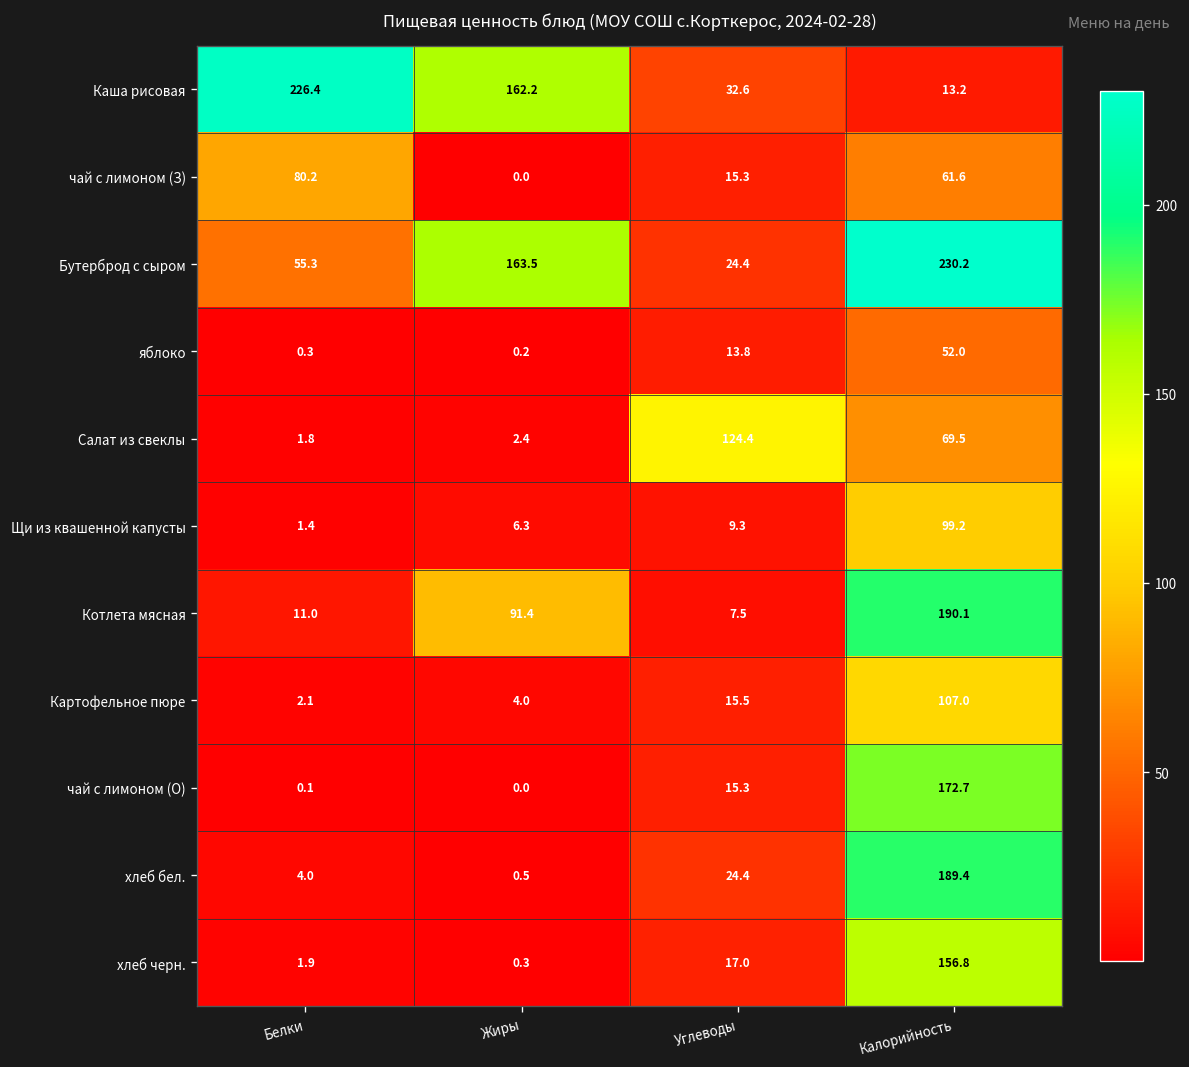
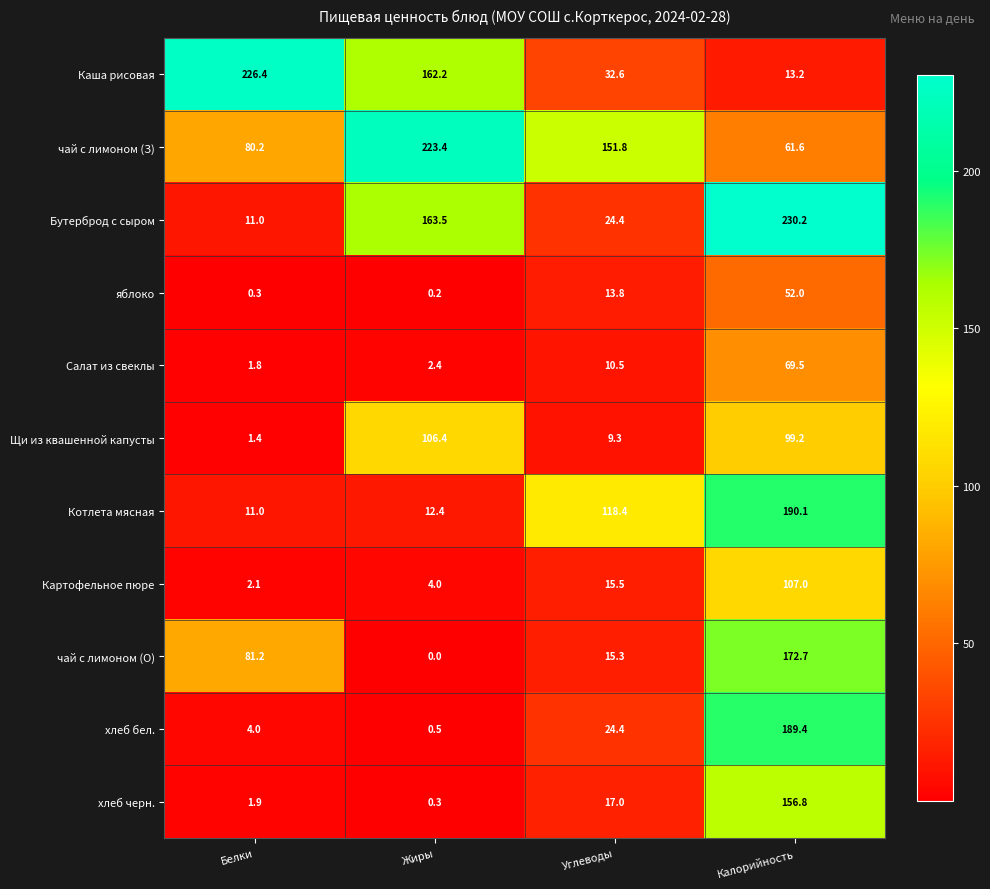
чай с лимоном (З), Жиры: 0.0 -> 223.4
чай с лимоном (З), Углеводы: 15.3 -> 151.8
Бутерброд с сыром, Белки: 55.3 -> 11.0
Салат из свеклы, Углеводы: 124.4 -> 10.5
Щи из квашенной капусты, Жиры: 6.3 -> 106.4
Котлета мясная, Жиры: 91.4 -> 12.4
Котлета мясная, Углеводы: 7.5 -> 118.4
чай с лимоном (О), Белки: 0.1 -> 81.2
